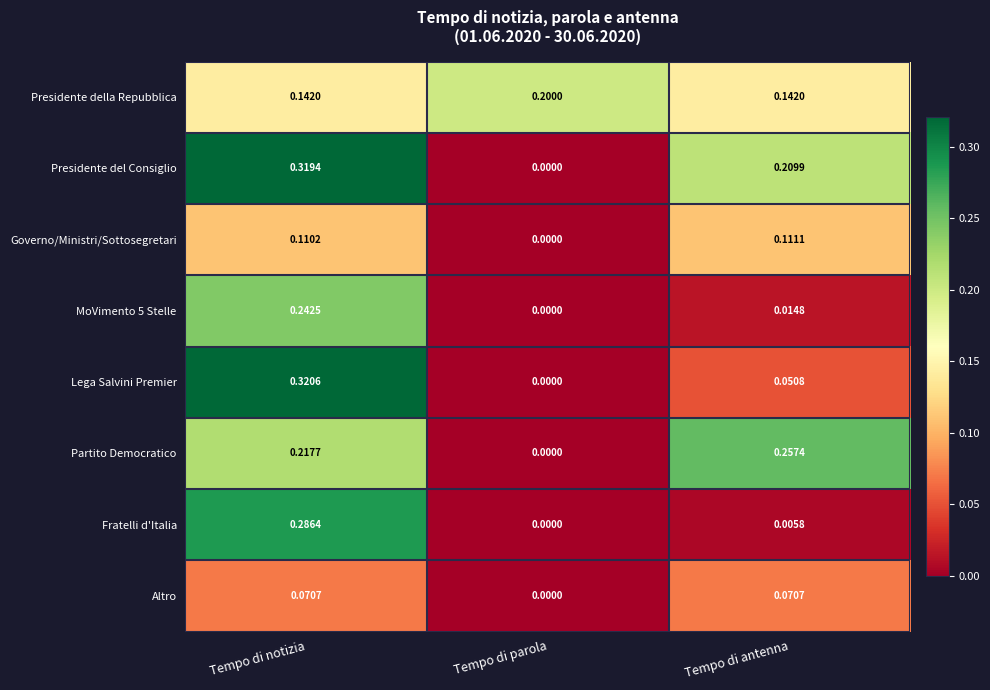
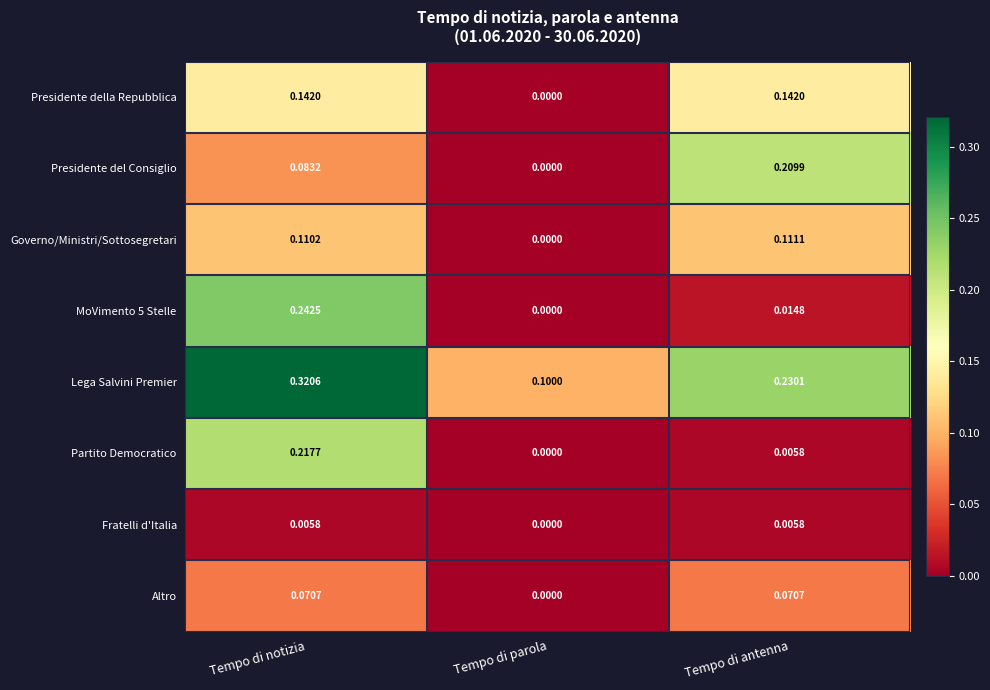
Presidente della Repubblica, Tempo di parola: 0.2000 -> 0.0000
Presidente del Consiglio, Tempo di notizia: 0.3194 -> 0.0832
Lega Salvini Premier, Tempo di parola: 0.0000 -> 0.1000
Lega Salvini Premier, Tempo di antenna: 0.0508 -> 0.2301
Partito Democratico, Tempo di antenna: 0.2574 -> 0.0058
Fratelli d'Italia, Tempo di notizia: 0.2864 -> 0.0058
